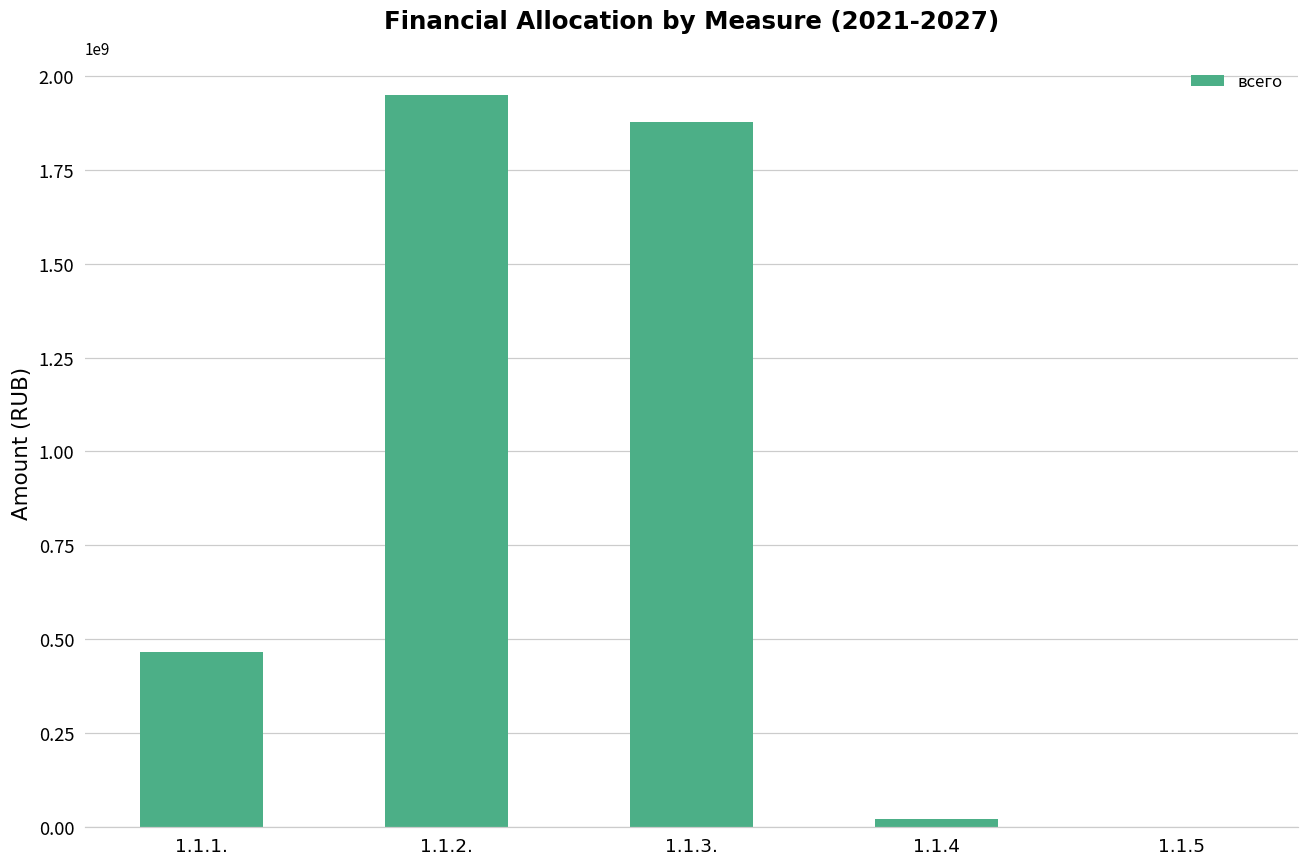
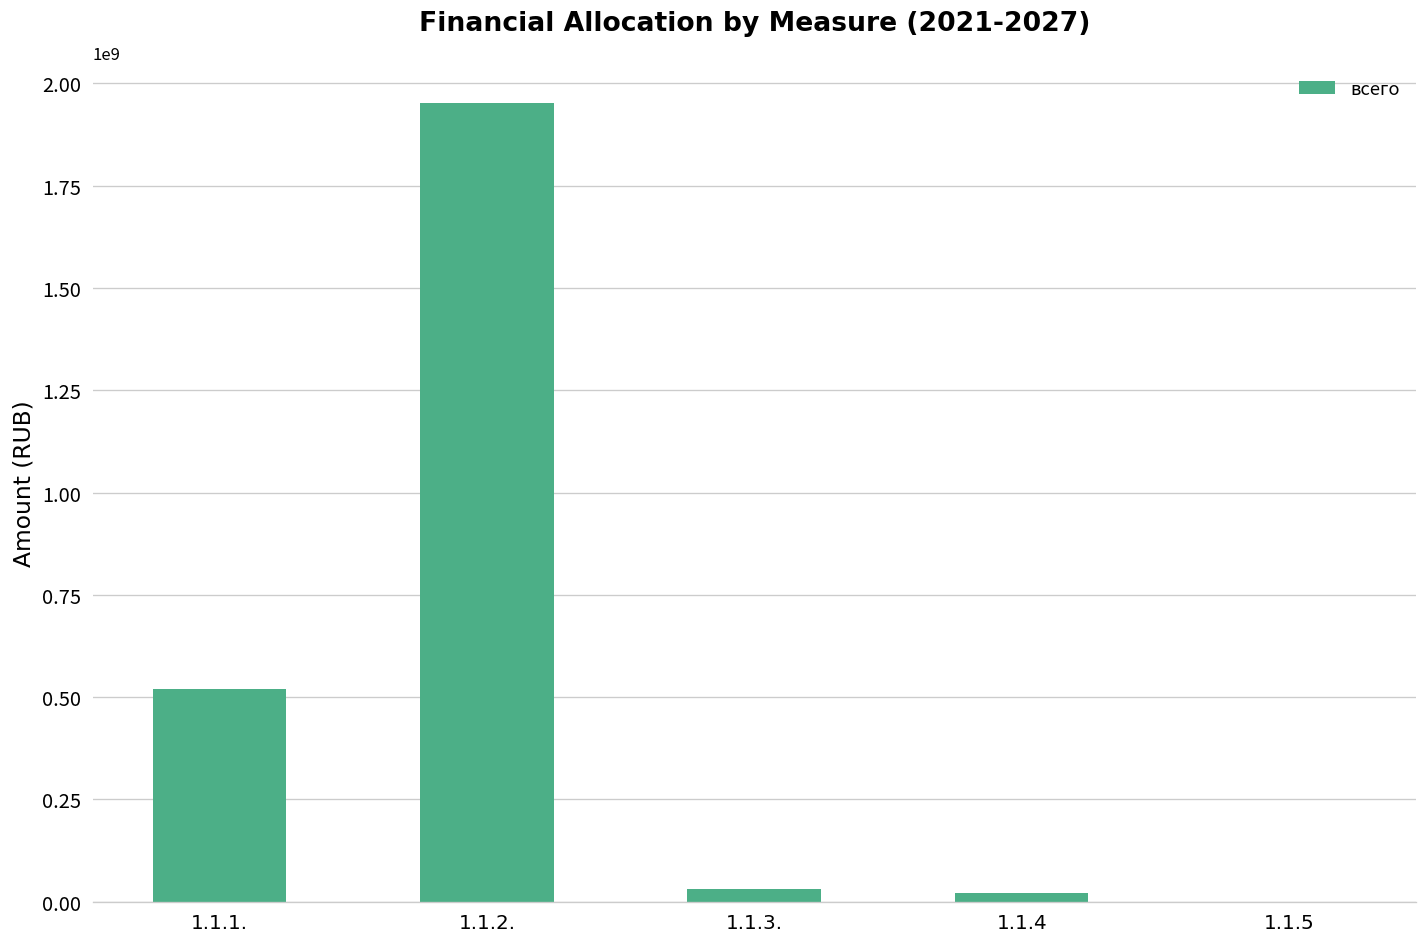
1.1.1.: 460000000 -> 520000000
1.1.3.: 1880000000 -> 30000000
